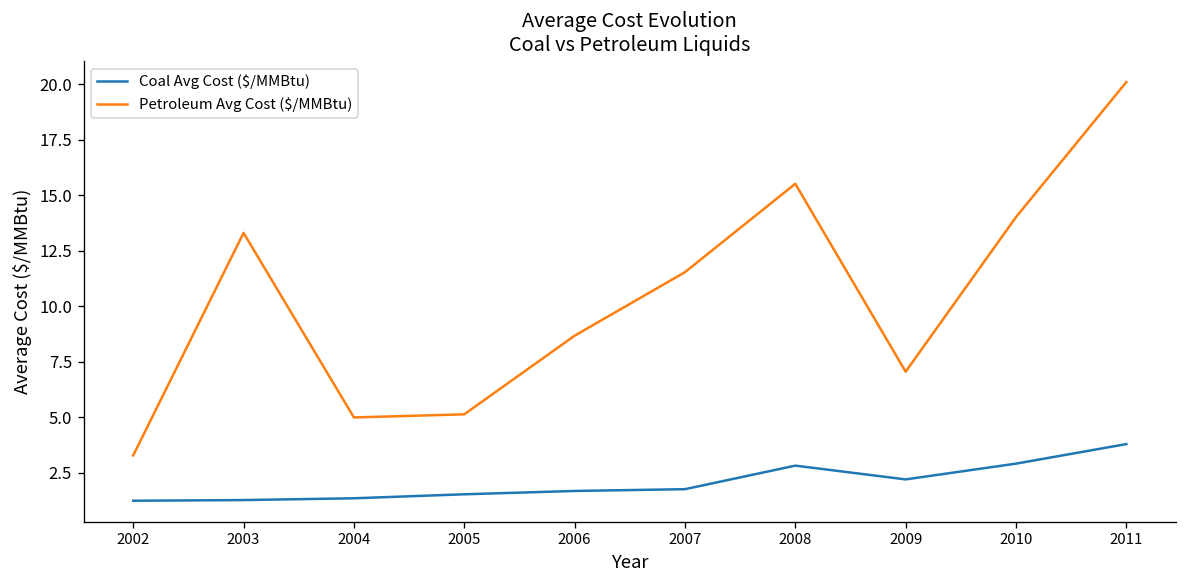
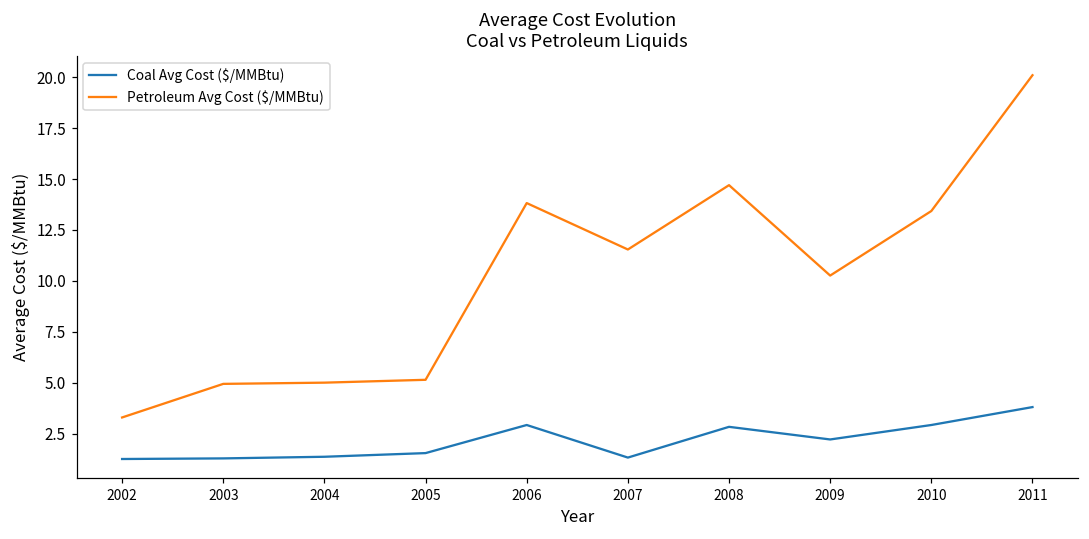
Petroleum Avg Cost ($/MMBtu), 2003: 13.3 -> 4.9
Coal Avg Cost ($/MMBtu), 2006: 1.7 -> 2.9
Petroleum Avg Cost ($/MMBtu), 2006: 8.7 -> 13.8
Coal Avg Cost ($/MMBtu), 2007: 1.8 -> 1.3
Petroleum Avg Cost ($/MMBtu), 2008: 15.5 -> 14.7
Petroleum Avg Cost ($/MMBtu), 2009: 7.1 -> 10.3
Petroleum Avg Cost ($/MMBtu), 2010: 14.0 -> 13.4
